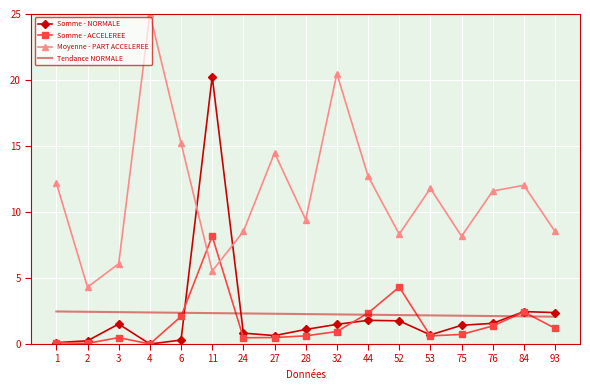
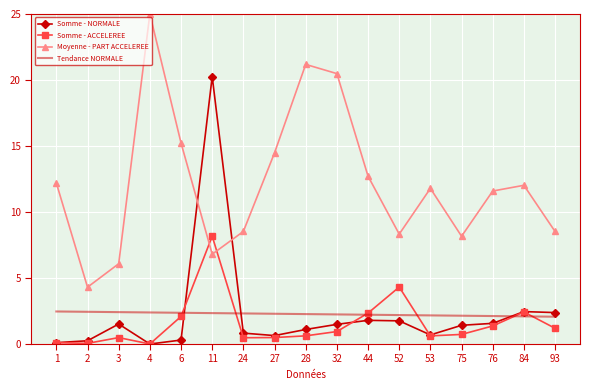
Moyenne - PART ACCELEREE, 11: 5.5 -> 6.8
Moyenne - PART ACCELEREE, 28: 9.4 -> 21.2
